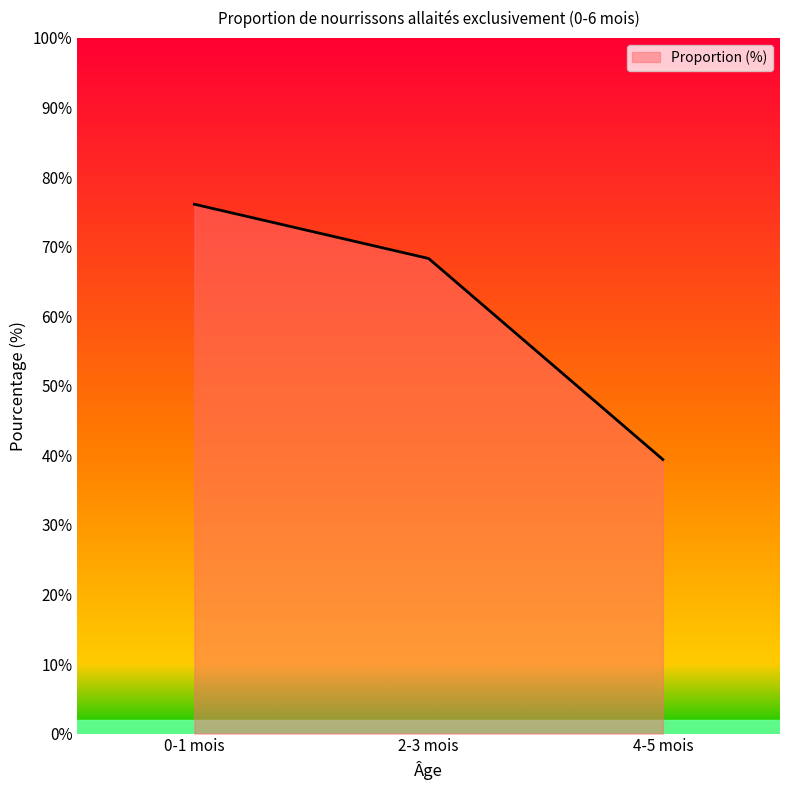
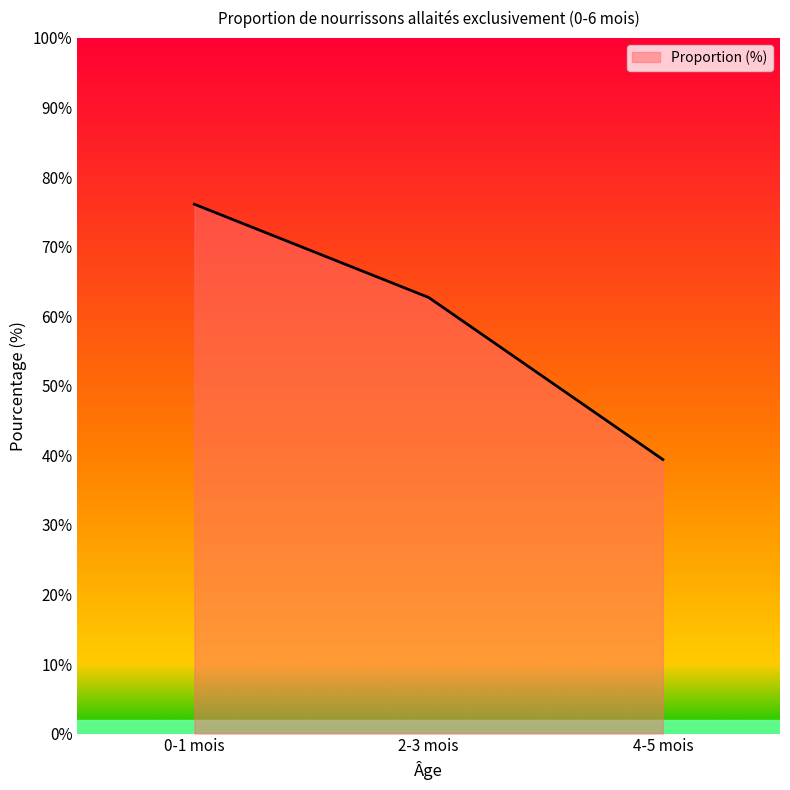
2-3 mois: 68% -> 63%
